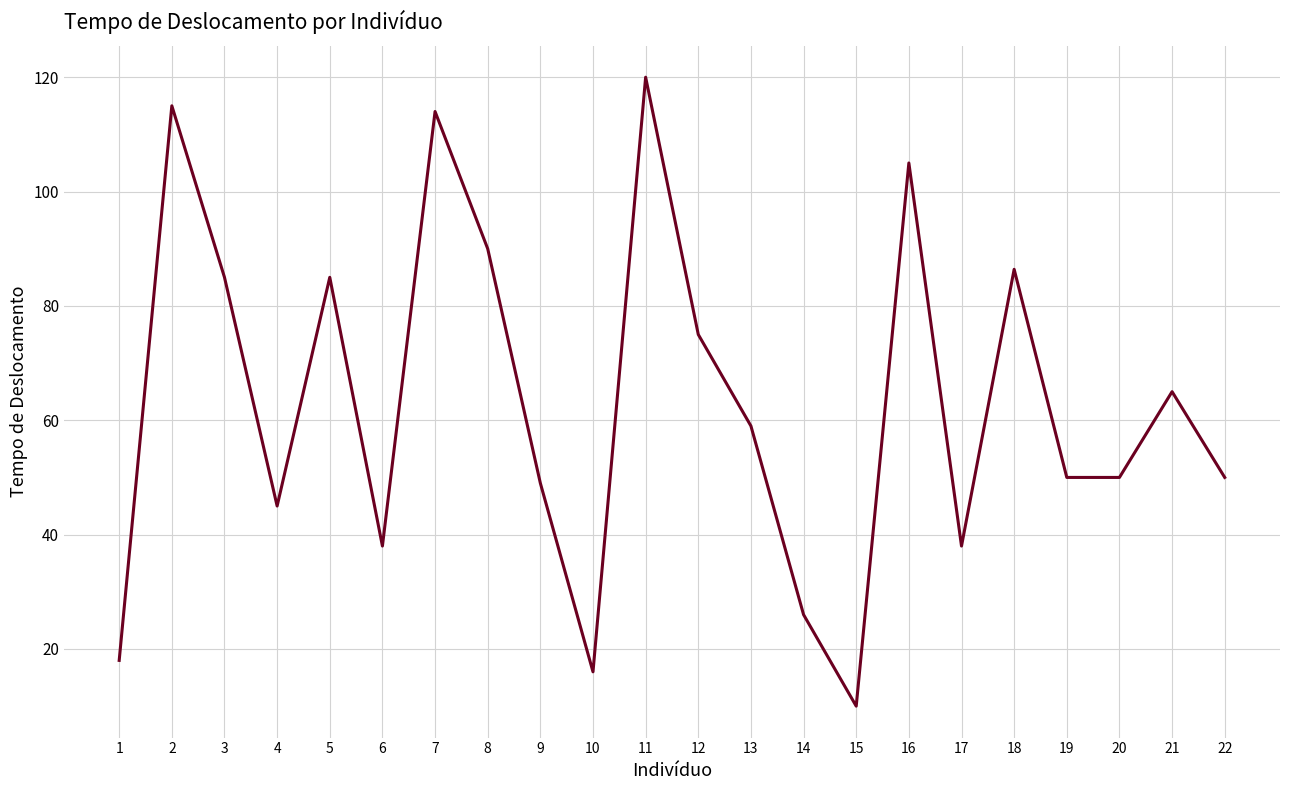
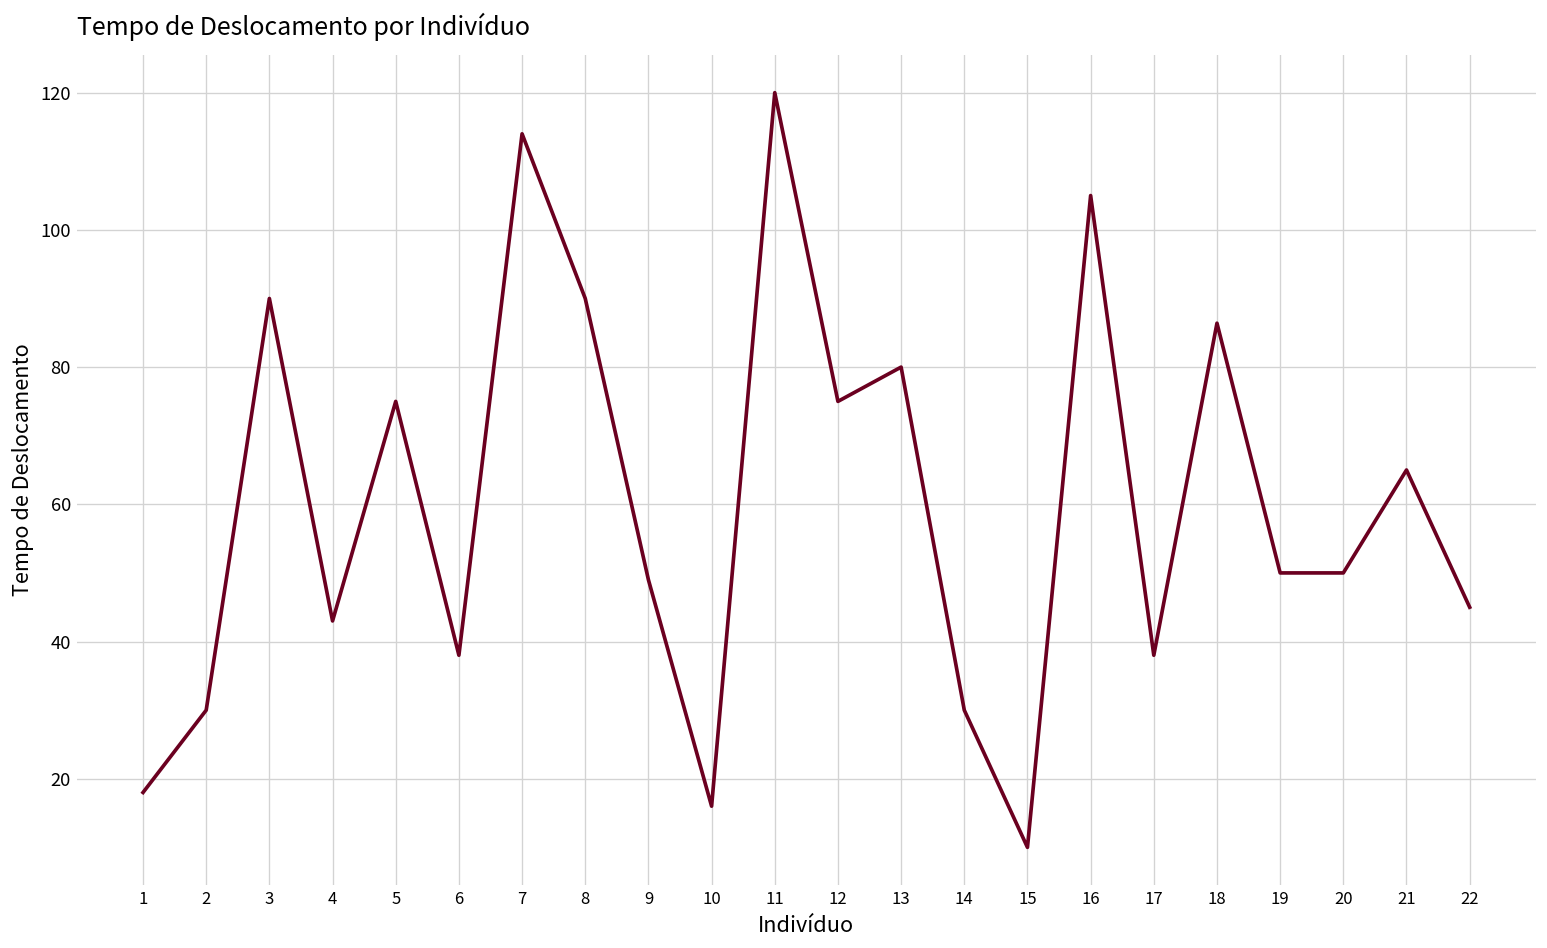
2: 115 -> 30
3: 85 -> 90
4: 45 -> 43
5: 85 -> 75
13: 59 -> 80
14: 26 -> 30
22: 50 -> 45
